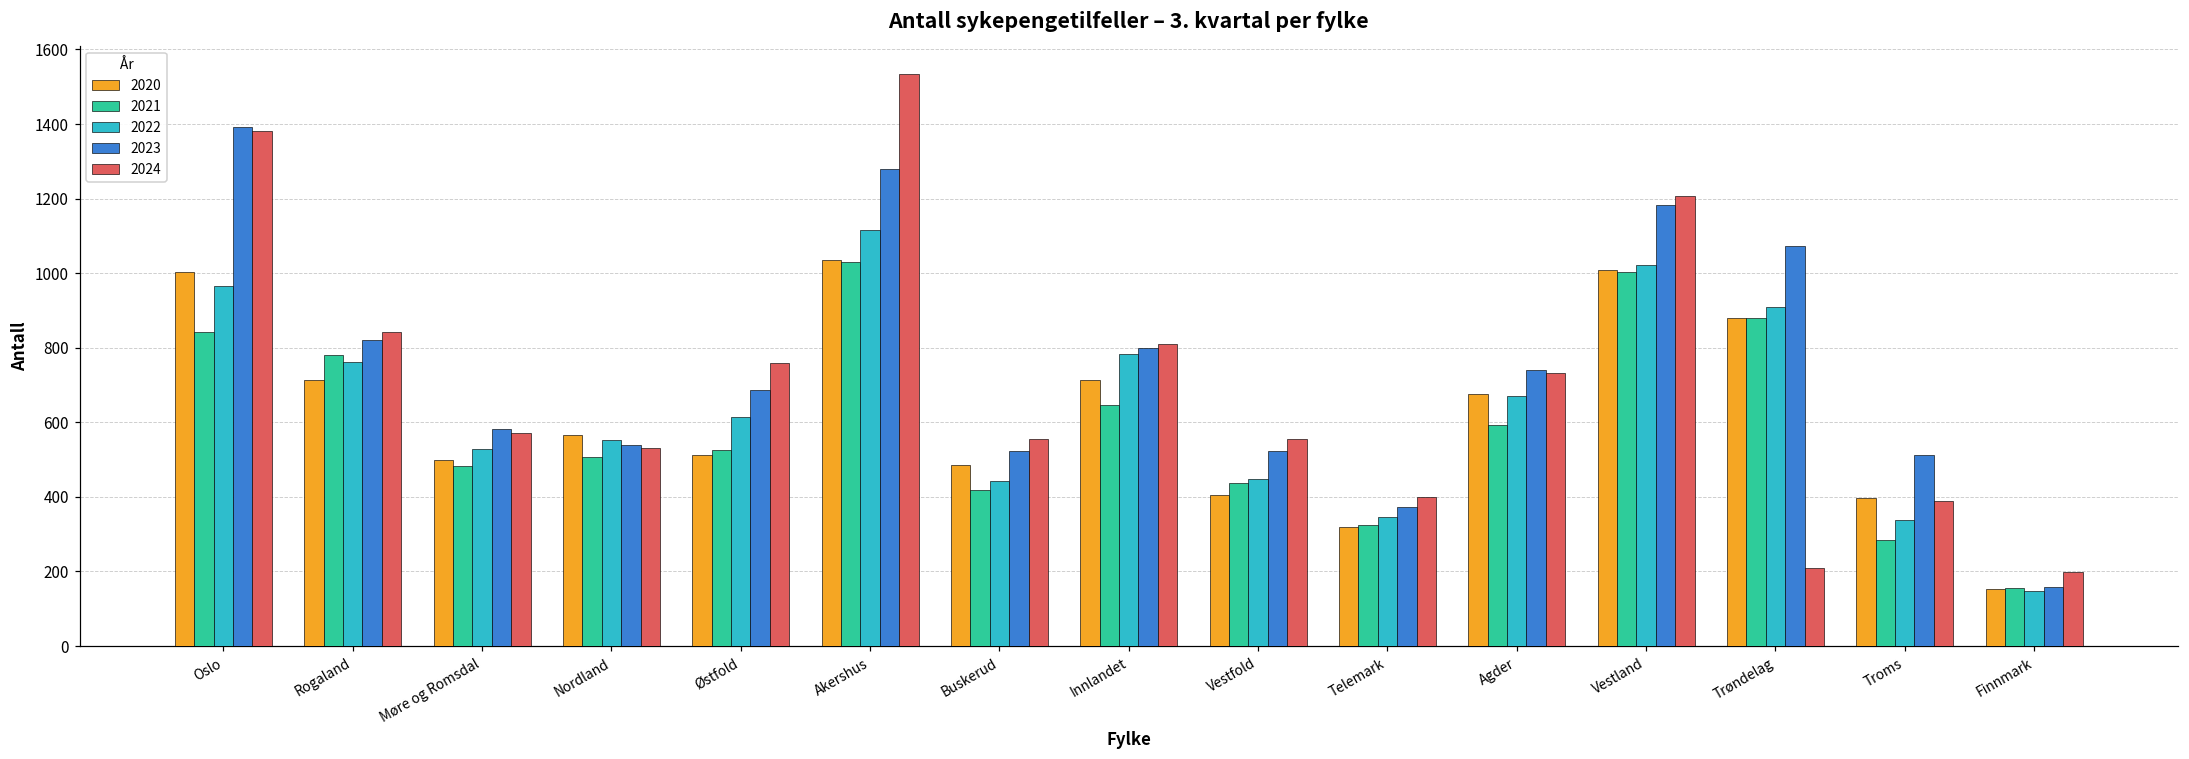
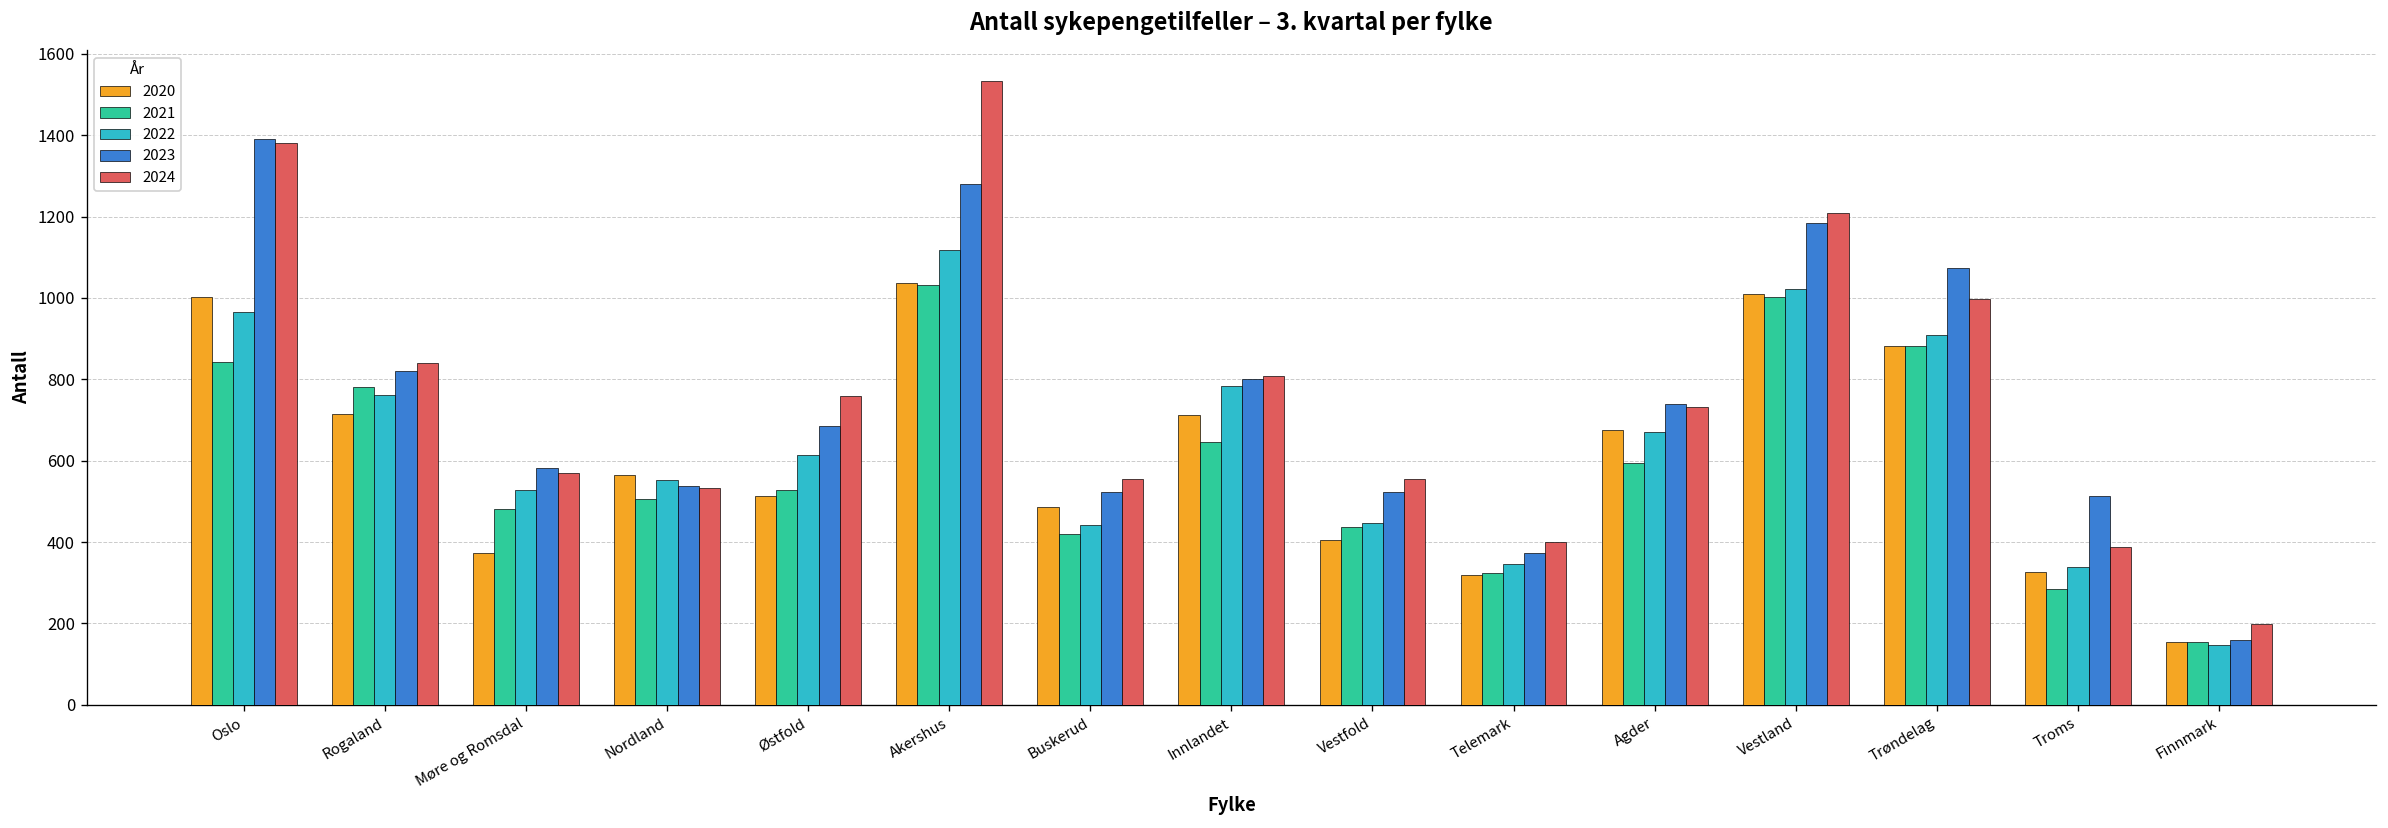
2020, Møre og Romsdal: 500 -> 370
2024, Trøndelag: 210 -> 1000
2020, Troms: 400 -> 330
